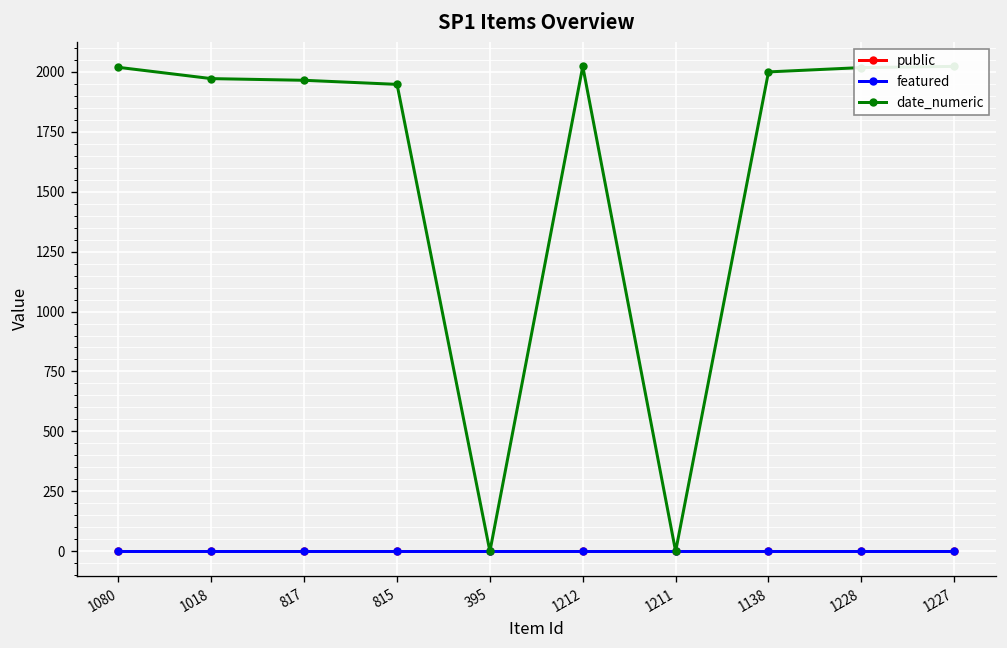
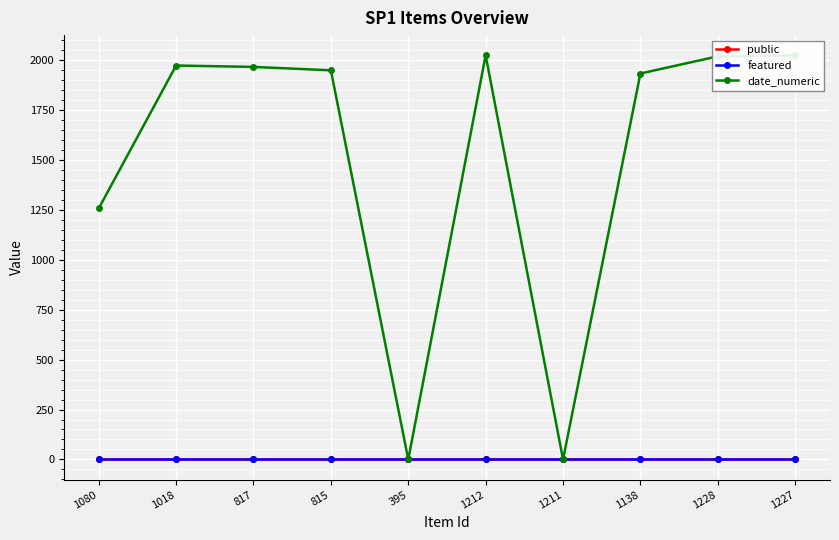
date_numeric, 1080: 2020 -> 1260
date_numeric, 1138: 2000 -> 1930
